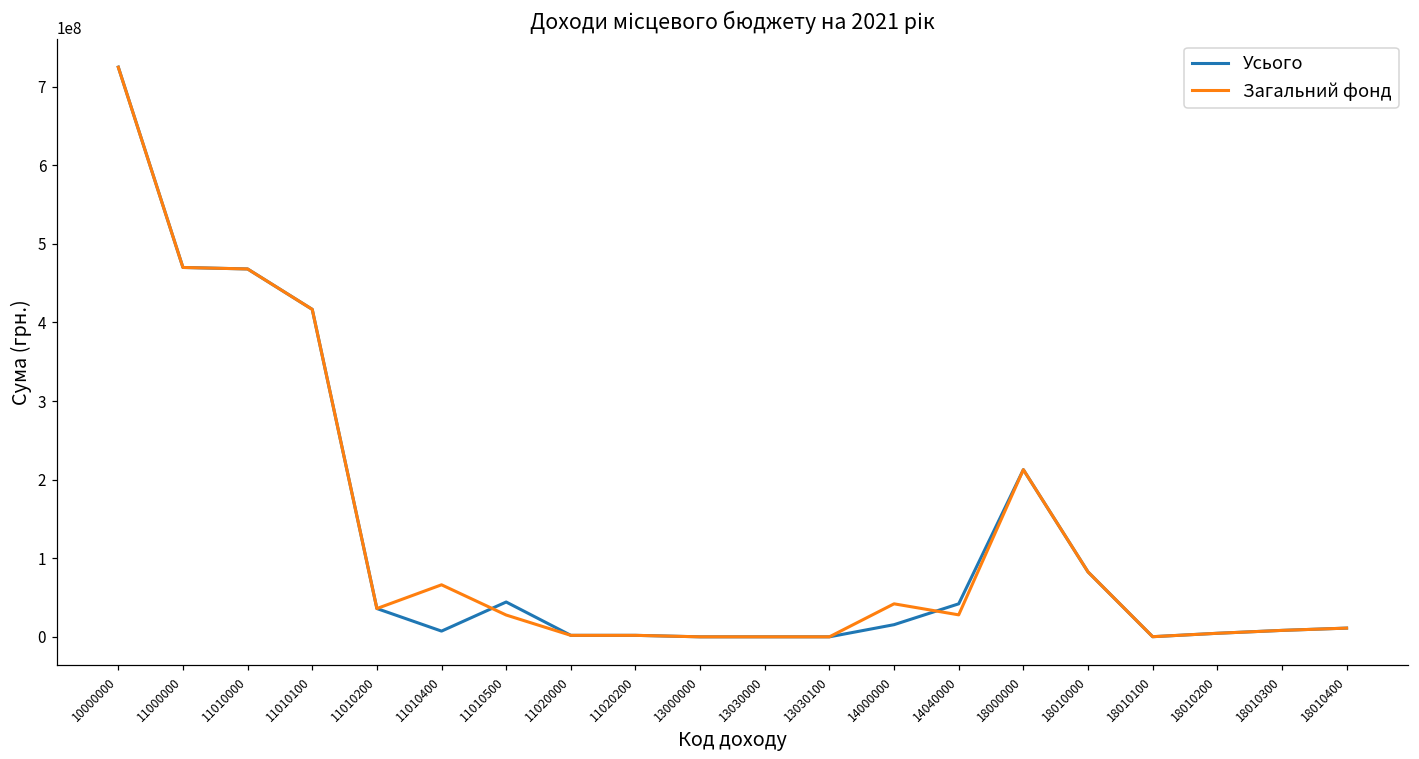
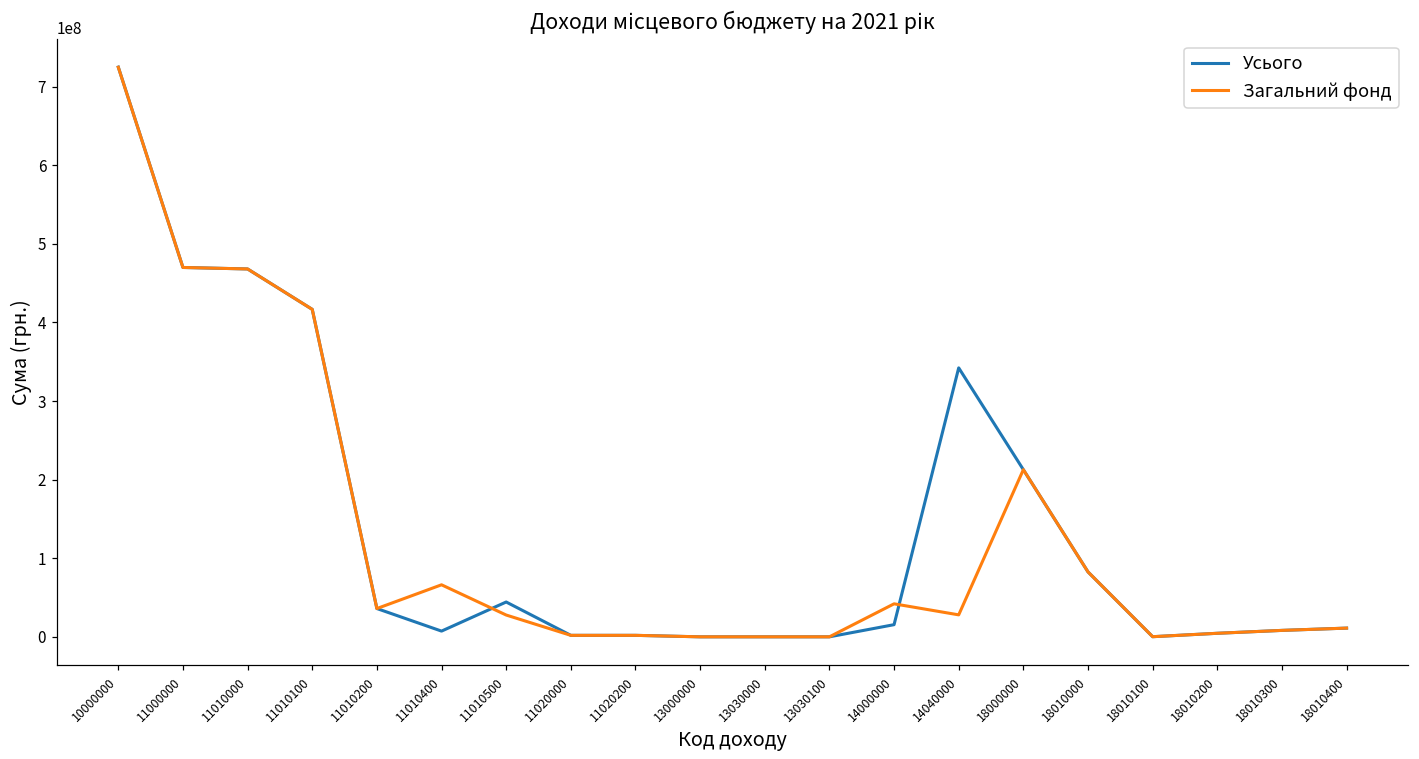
Усього, 14040000: 40000000 -> 340000000
